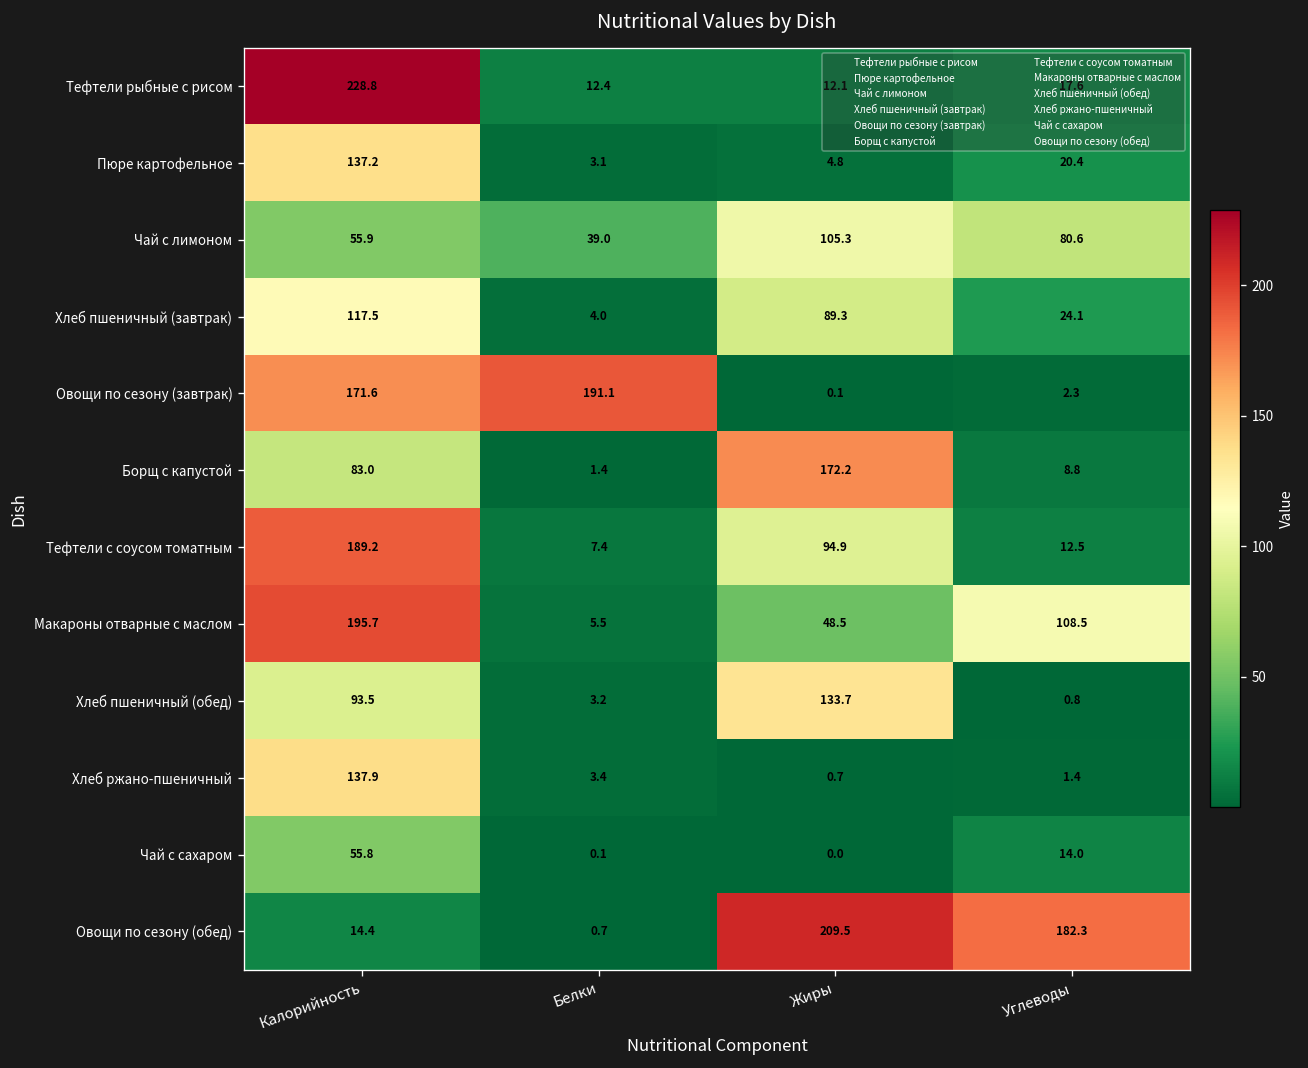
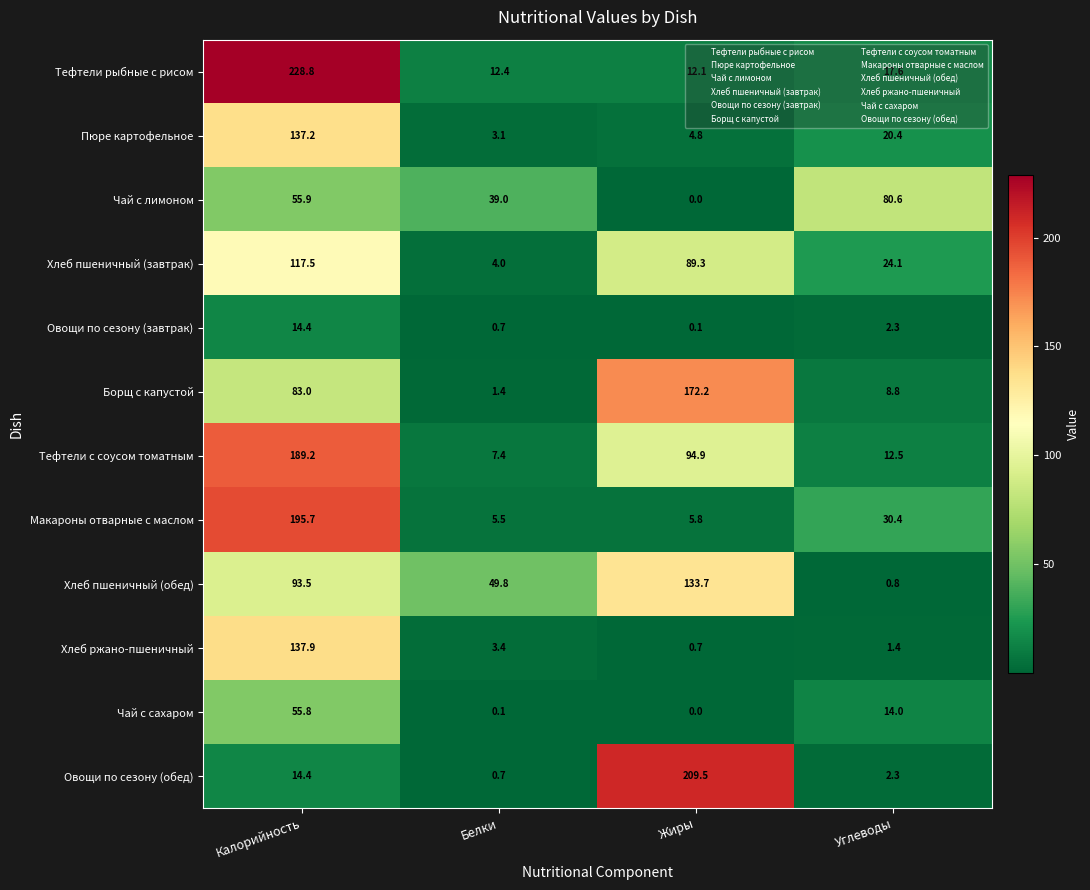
Чай с лимоном, Жиры: 105.3 -> 0.0
Овощи по сезону (завтрак), Калорийность: 171.6 -> 14.4
Овощи по сезону (завтрак), Белки: 191.1 -> 0.7
Макароны отварные с маслом, Жиры: 48.5 -> 5.8
Макароны отварные с маслом, Углеводы: 108.5 -> 30.4
Хлеб пшеничный (обед), Белки: 3.2 -> 49.8
Овощи по сезону (обед), Углеводы: 182.3 -> 2.3
